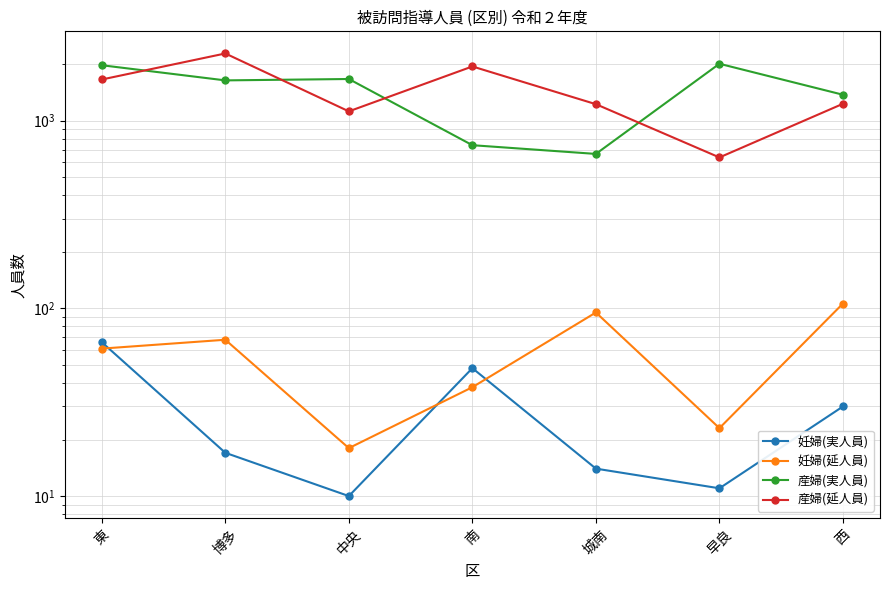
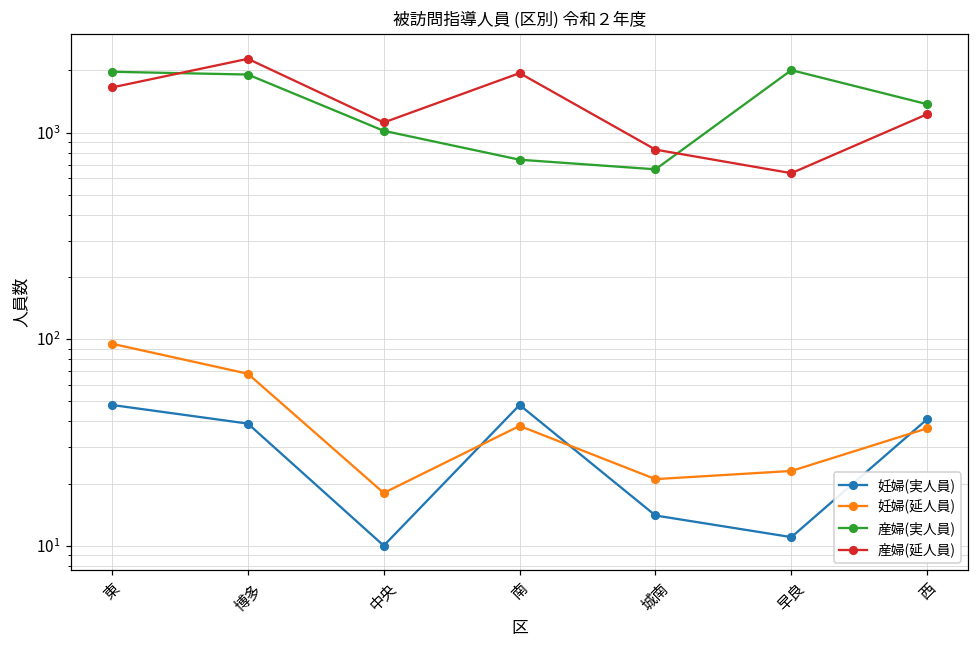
妊婦(実人員), 東: 66 -> 48
妊婦(延人員), 東: 61 -> 100
妊婦(実人員), 博多: 17 -> 39
産婦(実人員), 博多: 1600 -> 1900
産婦(実人員), 中央: 1700 -> 1000
妊婦(延人員), 城南: 100 -> 21
産婦(延人員), 城南: 1200 -> 800
妊婦(実人員), 西: 30 -> 41
妊婦(延人員), 西: 110 -> 37
